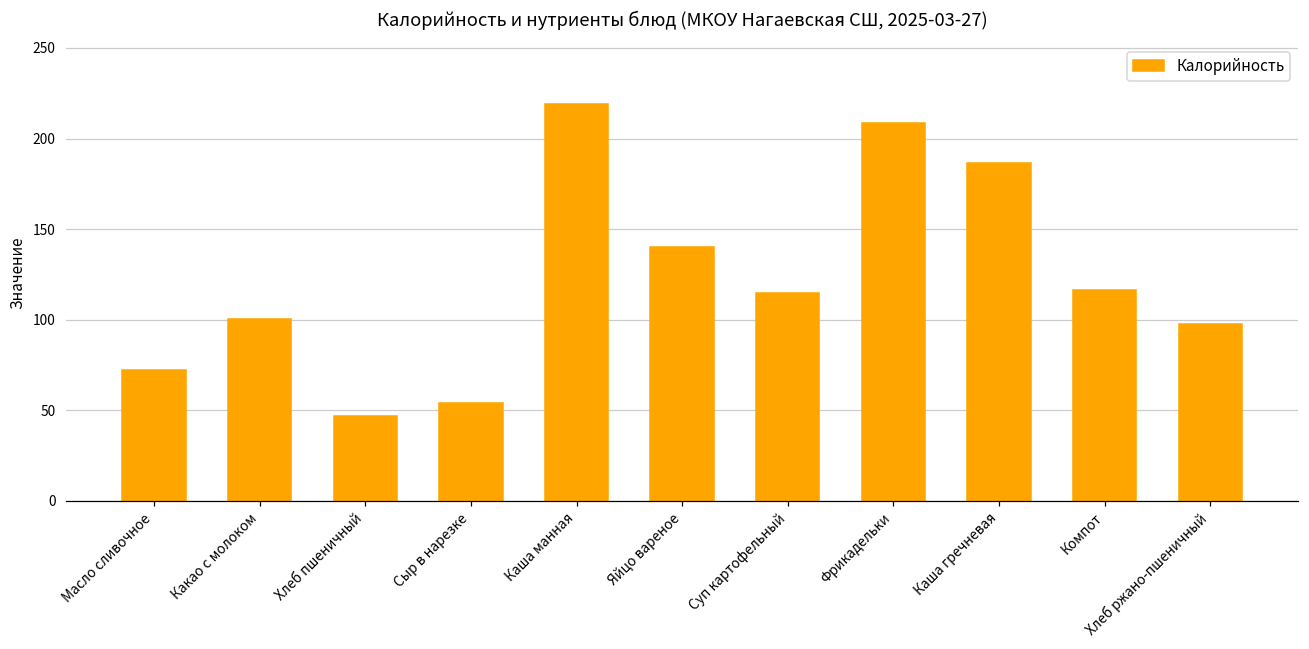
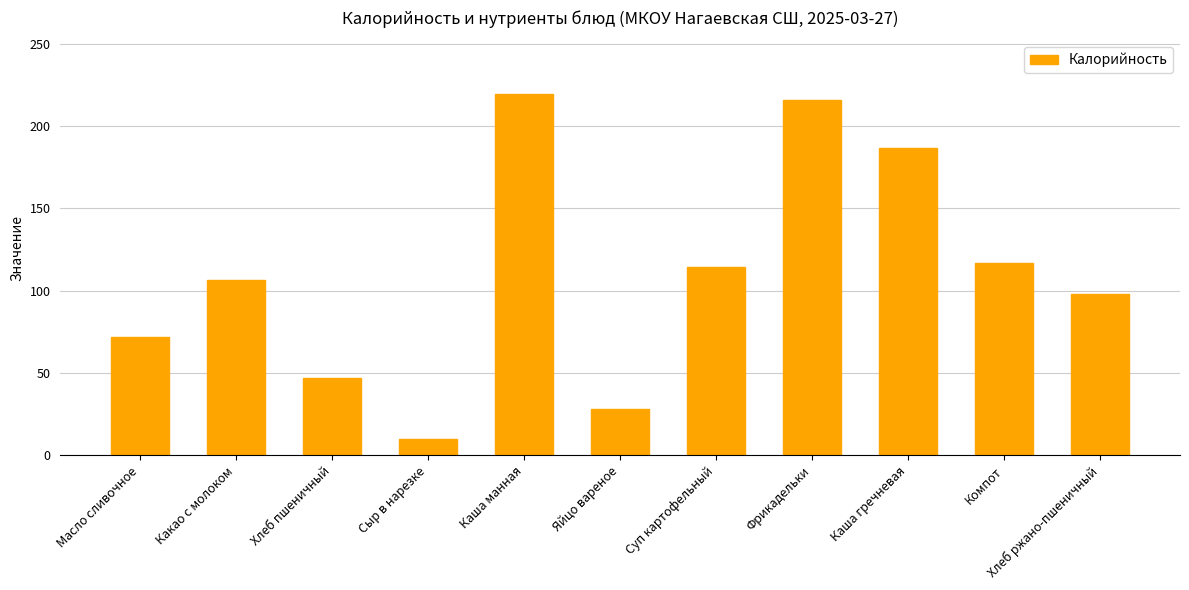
Какао с молоком: 100 -> 107
Сыр в нарезке: 54 -> 10
Яйцо вареное: 140 -> 28
Фрикадельки: 208 -> 216
